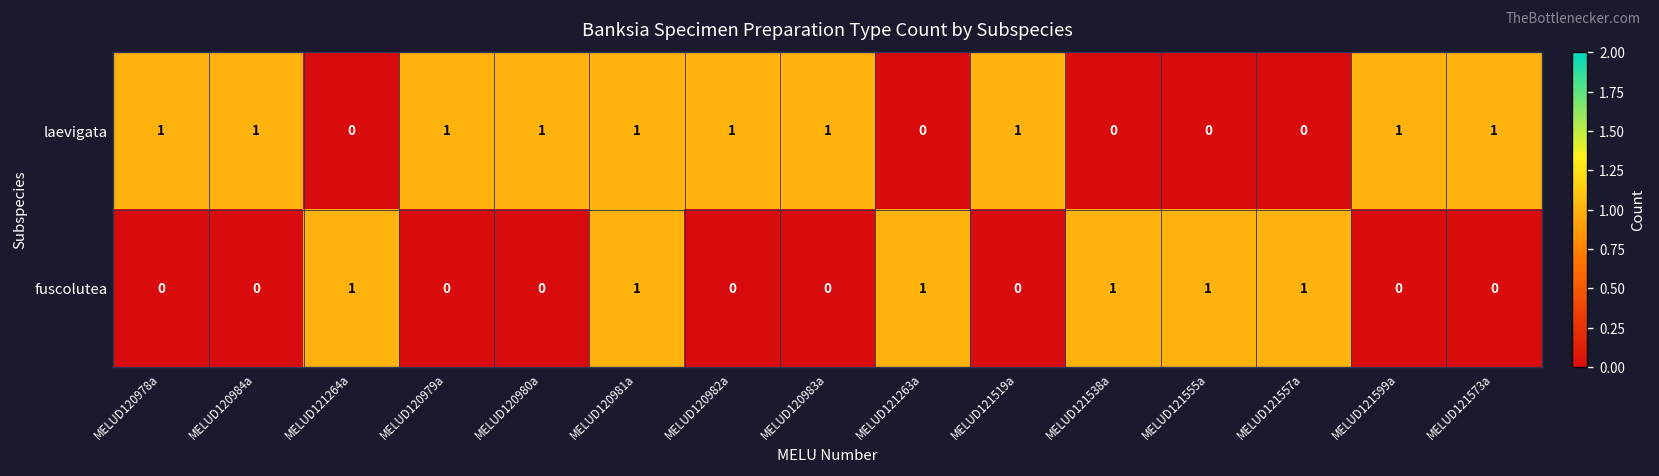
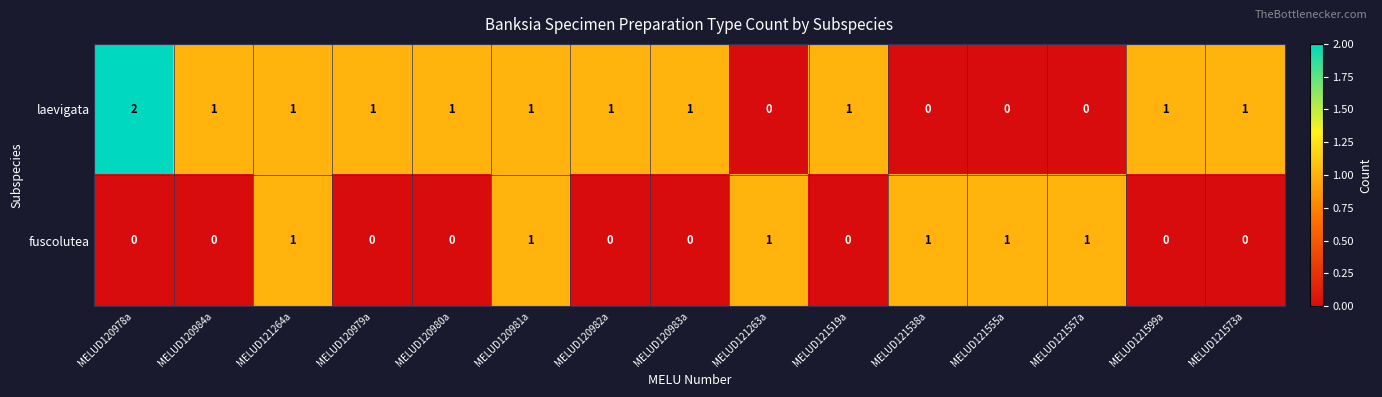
laevigata, MELUD120978a: 1 -> 2
laevigata, MELUD121264a: 0 -> 1
